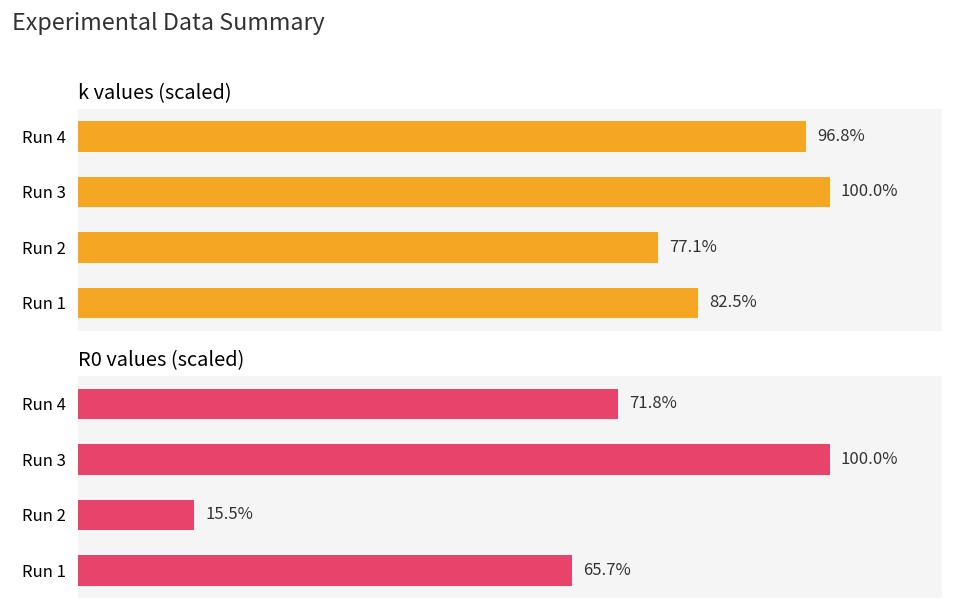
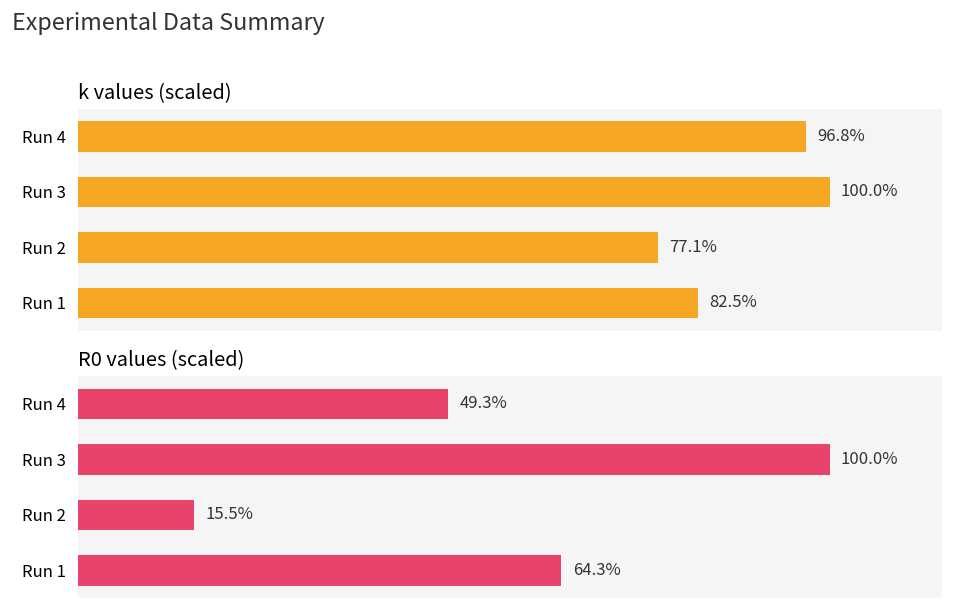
R0 values (scaled), Run 4: 71.8% -> 49.3%
R0 values (scaled), Run 1: 65.7% -> 64.3%
